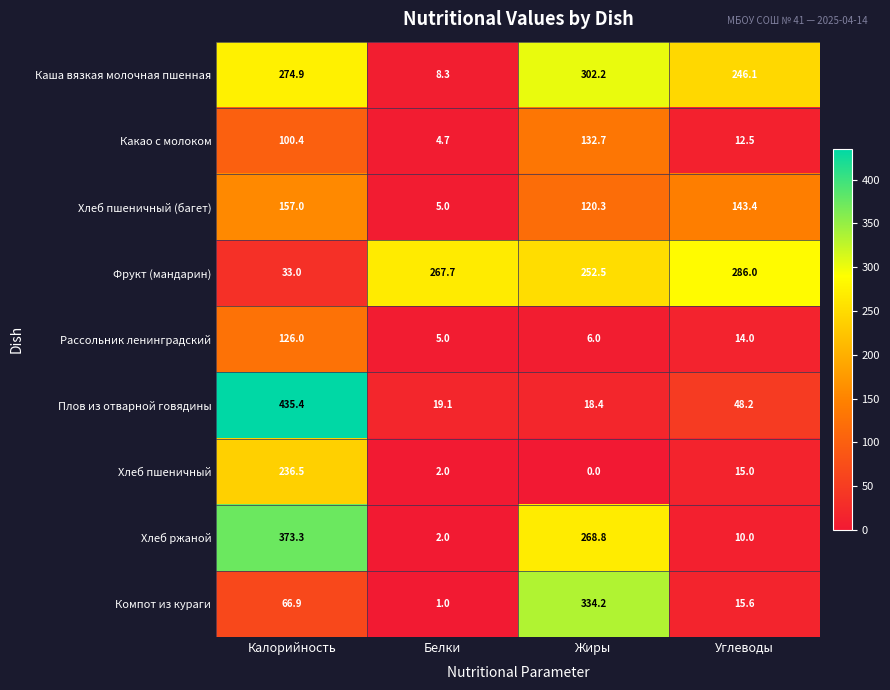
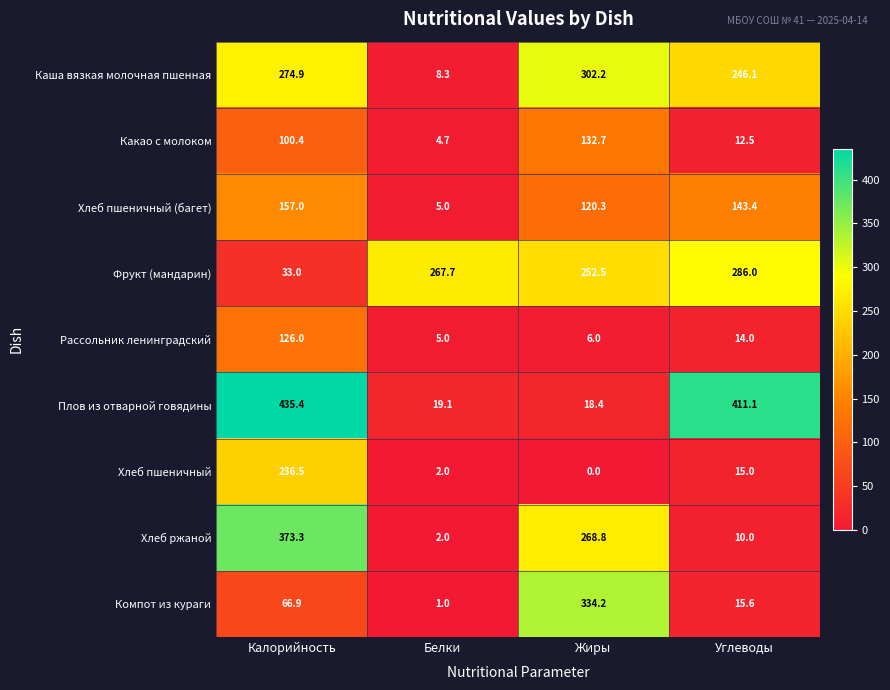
Плов из отварной говядины, Углеводы: 48.2 -> 411.1
